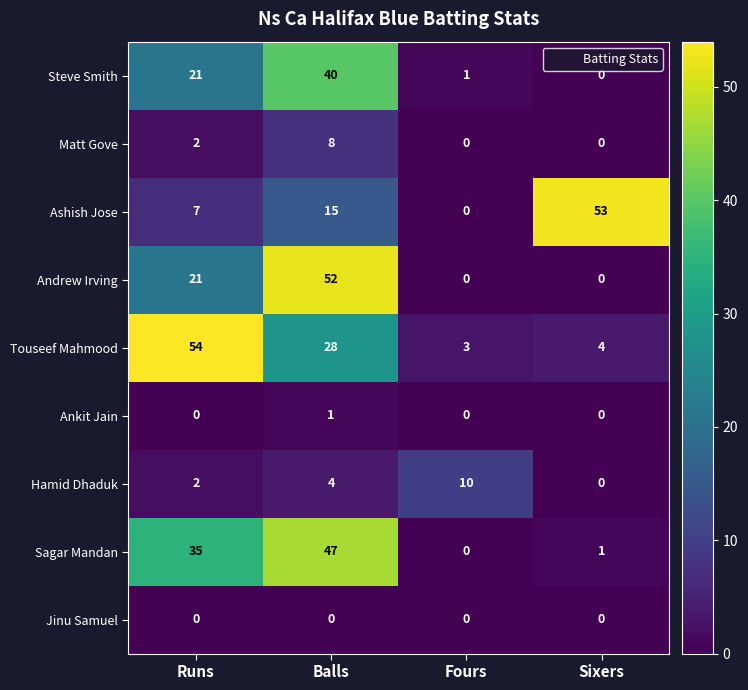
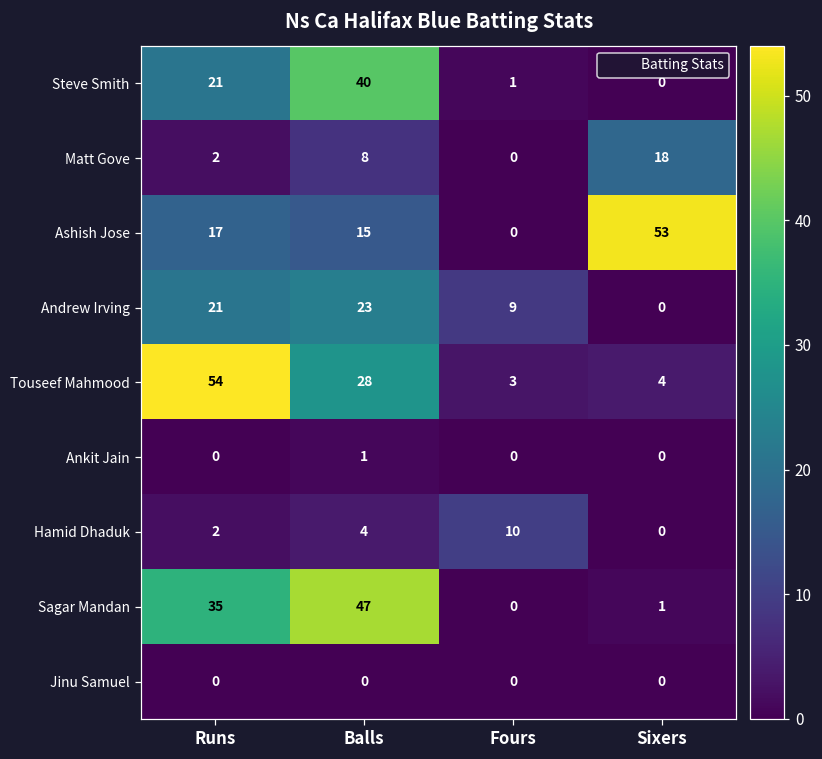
Matt Gove, Sixers: 0 -> 18
Ashish Jose, Runs: 7 -> 17
Andrew Irving, Balls: 52 -> 23
Andrew Irving, Fours: 0 -> 9
